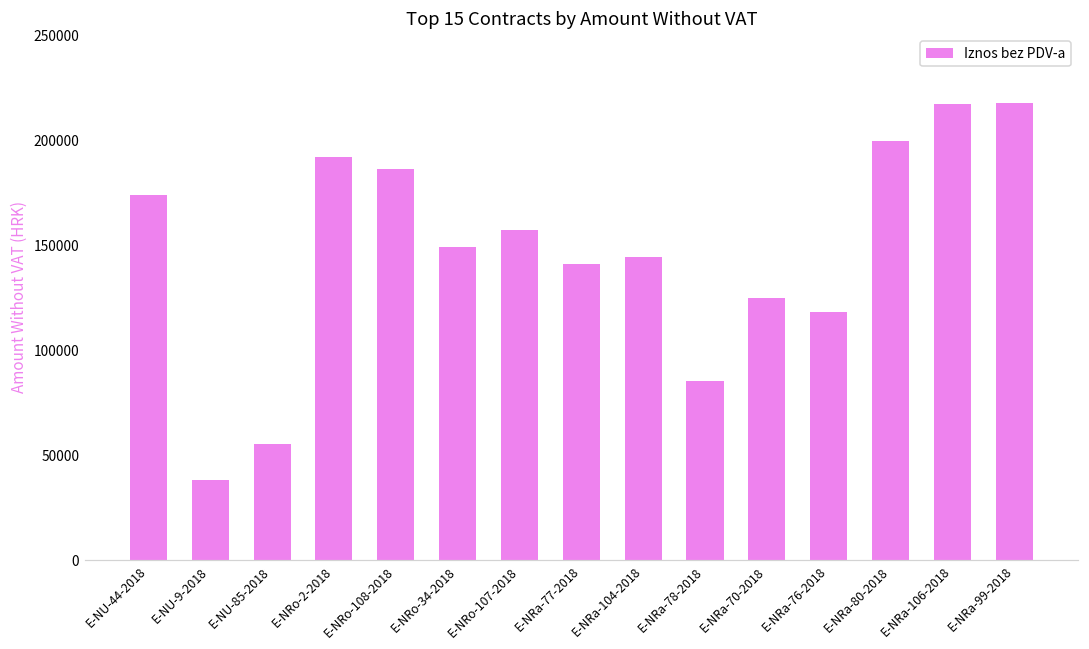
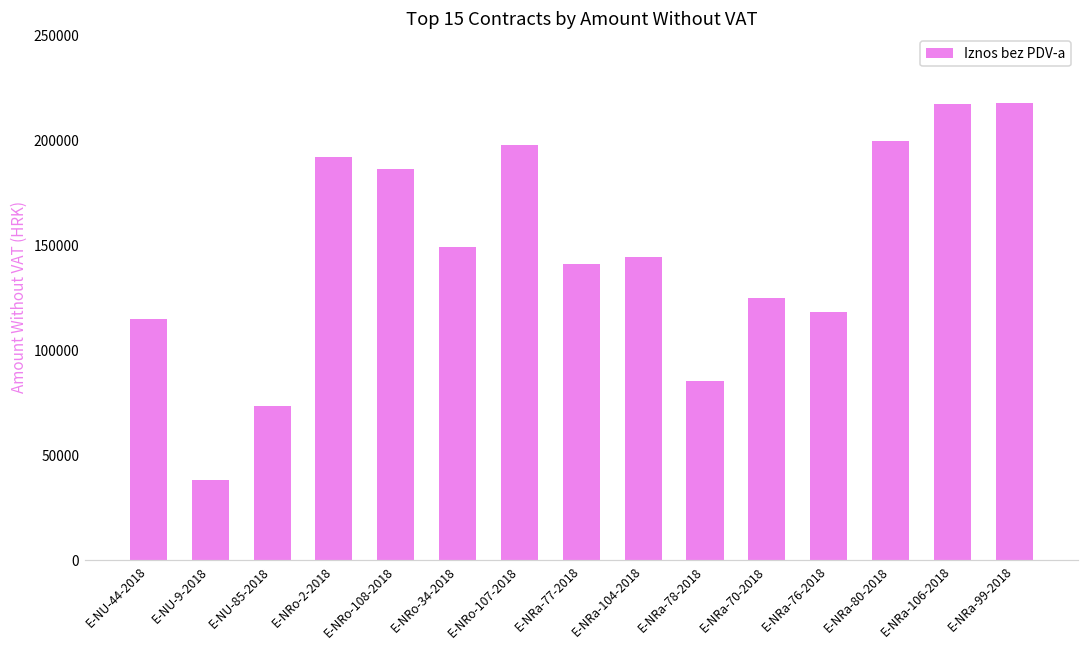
E-NU-44-2018: 174000 -> 115000
E-NU-85-2018: 55000 -> 73000
E-NRo-107-2018: 157000 -> 198000
